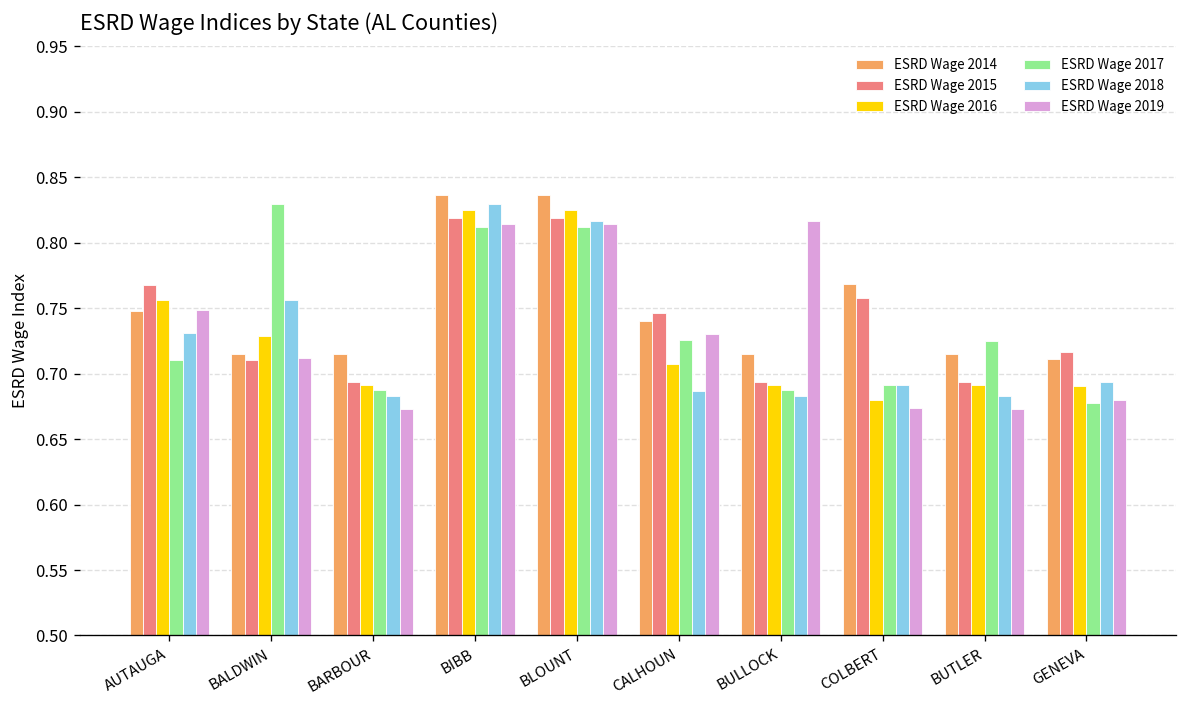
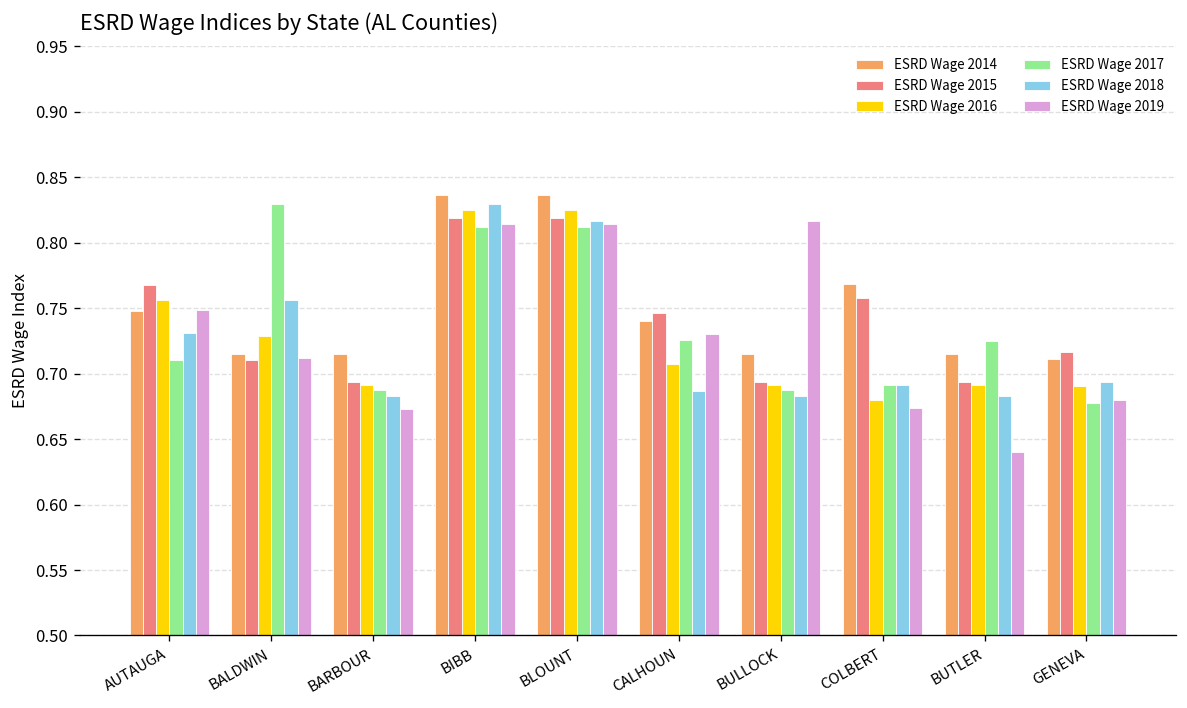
ESRD Wage 2019, BUTLER: 0.673 -> 0.640
